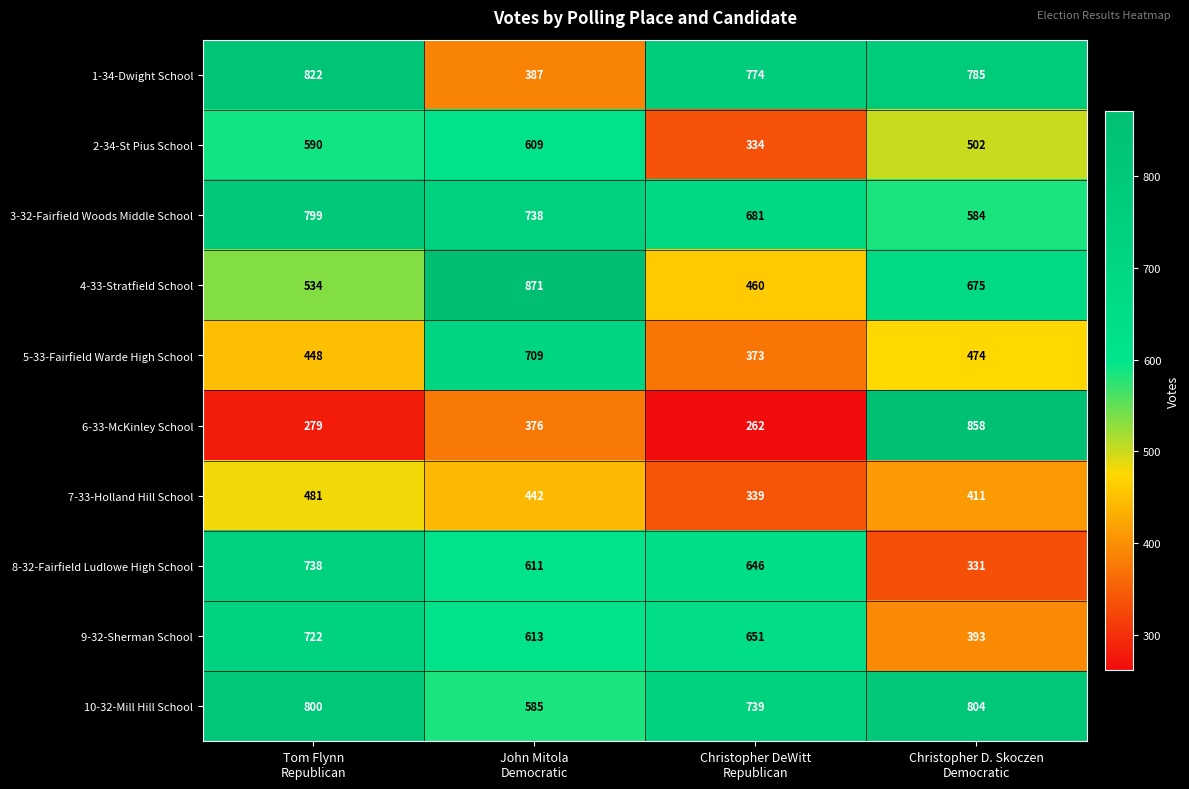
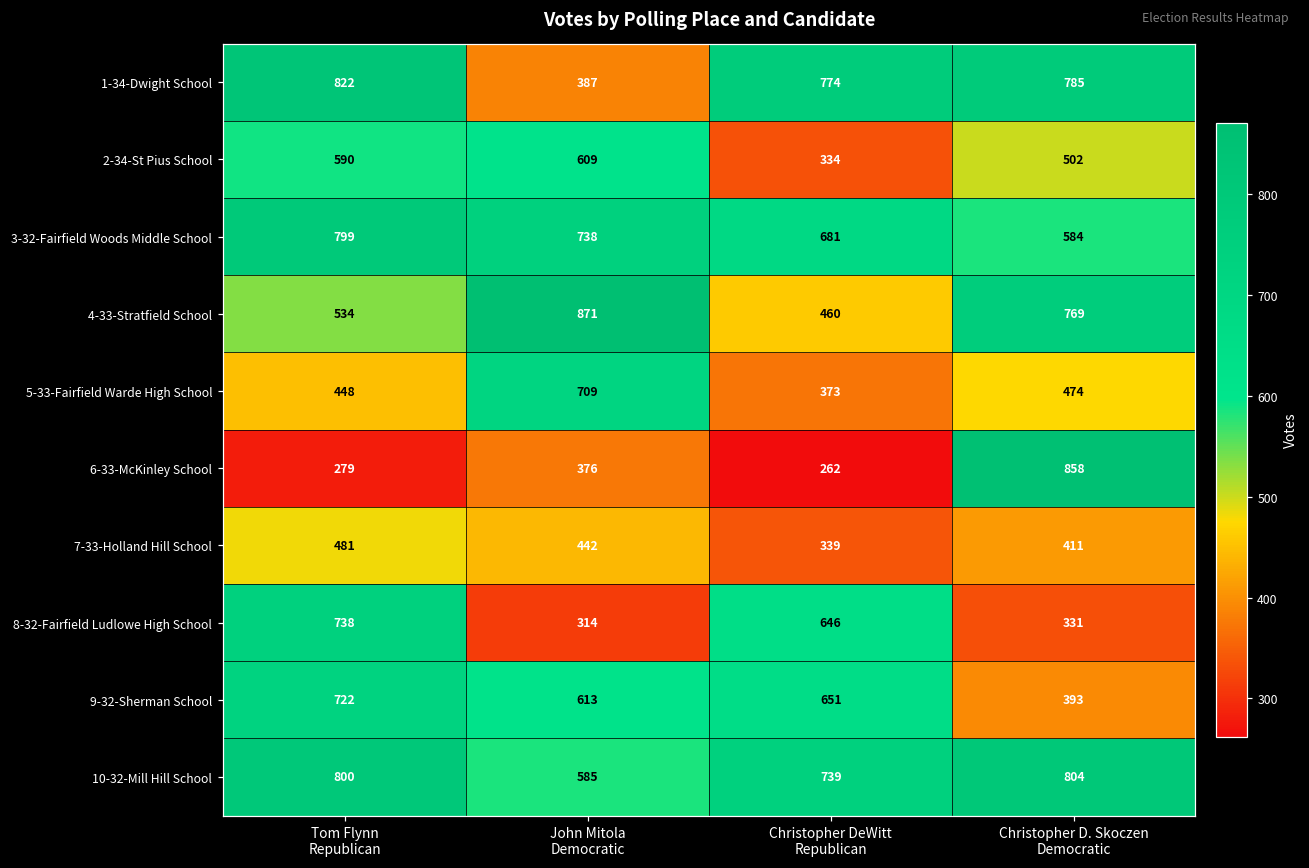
4-33-Stratfield School, Christopher D. Skoczen Democratic: 675 -> 769
8-32-Fairfield Ludlowe High School, John Mitola Democratic: 611 -> 314
